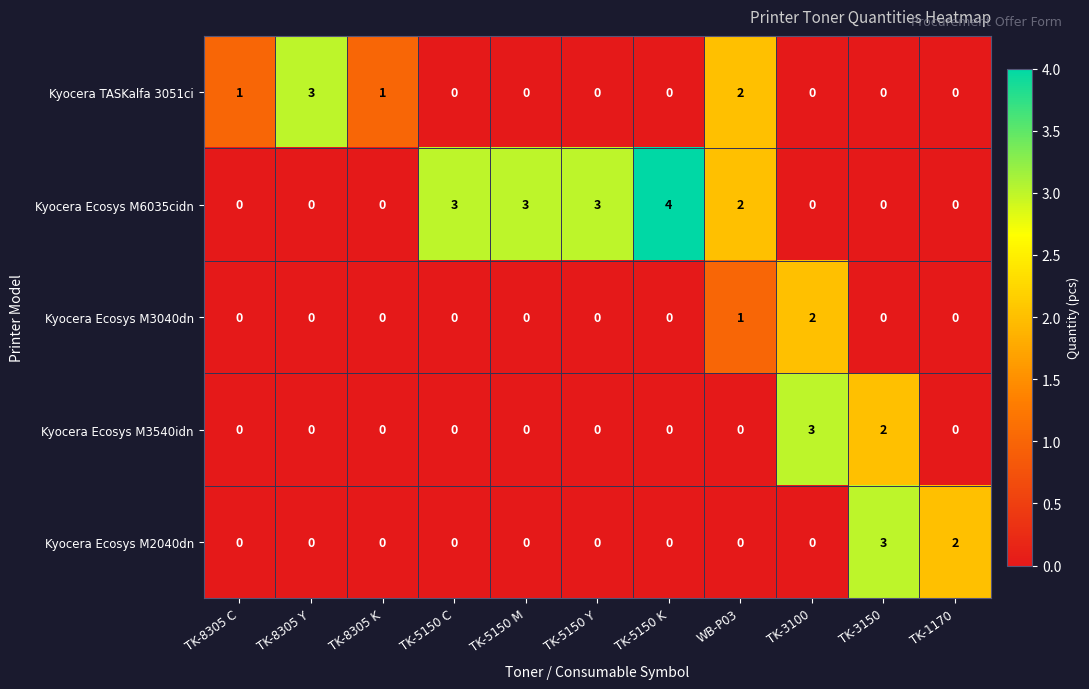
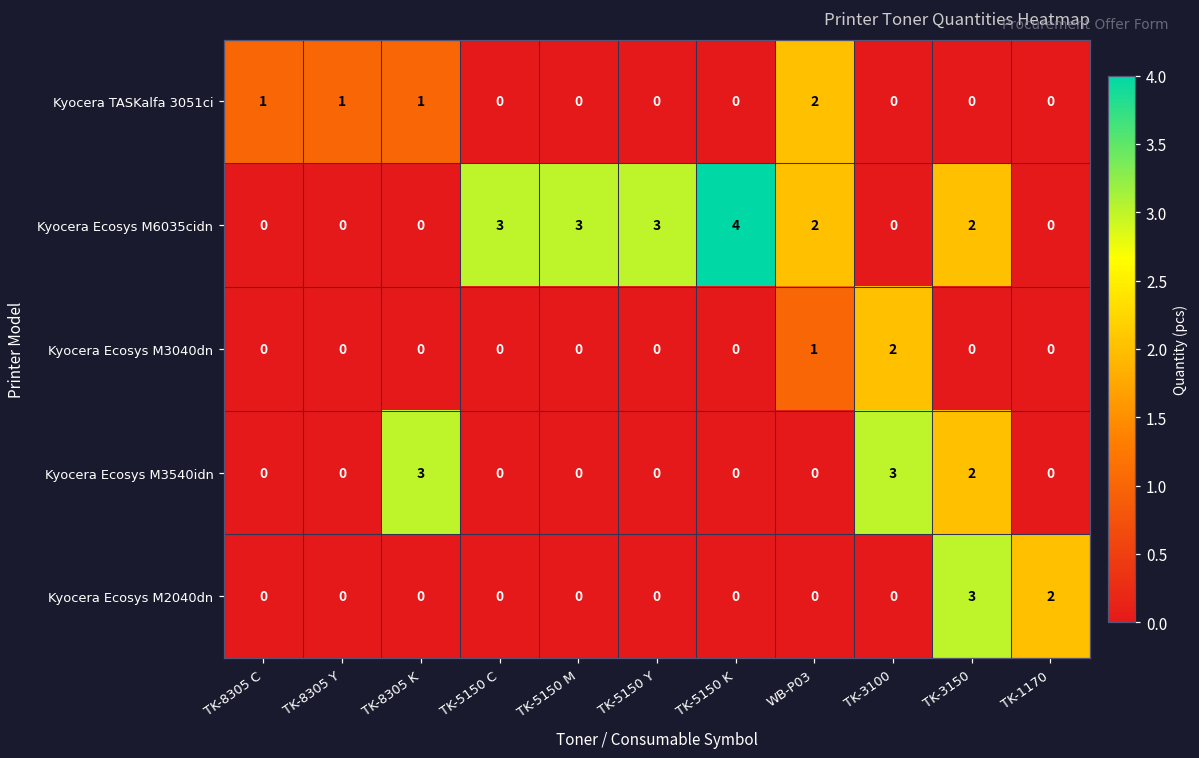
Kyocera TASKalfa 3051ci, TK-8305 Y: 3 -> 1
Kyocera Ecosys M6035cidn, TK-3150: 0 -> 2
Kyocera Ecosys M3540idn, TK-8305 K: 0 -> 3
